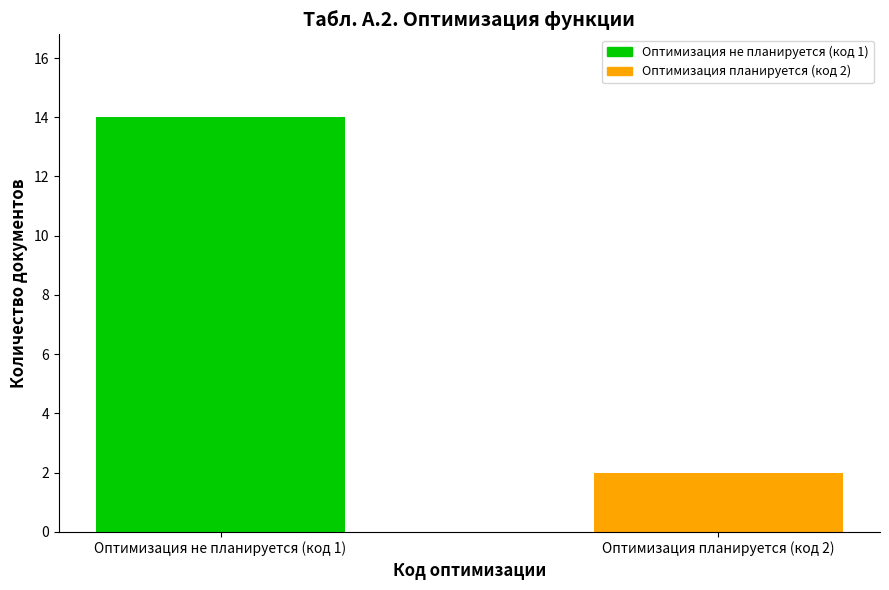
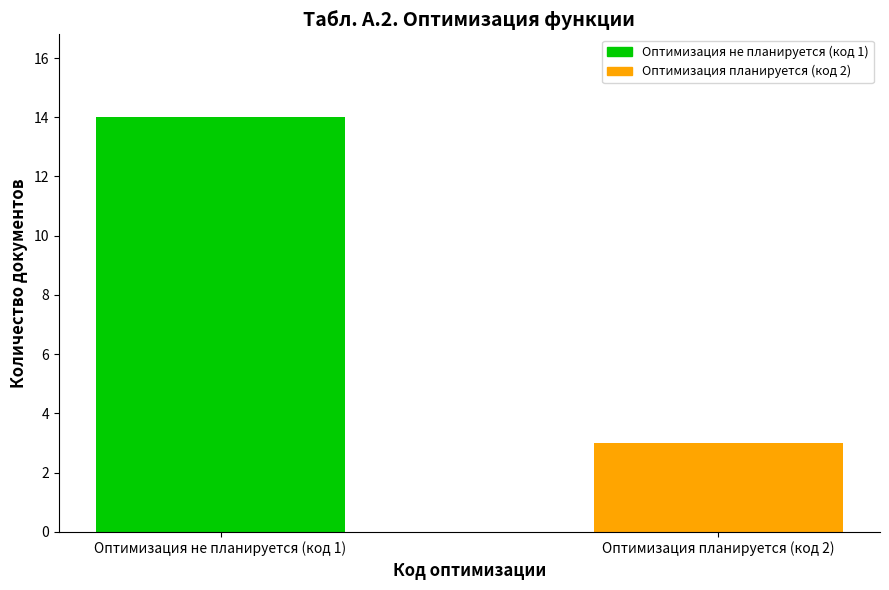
Оптимизация планируется (код 2): 2 -> 3
